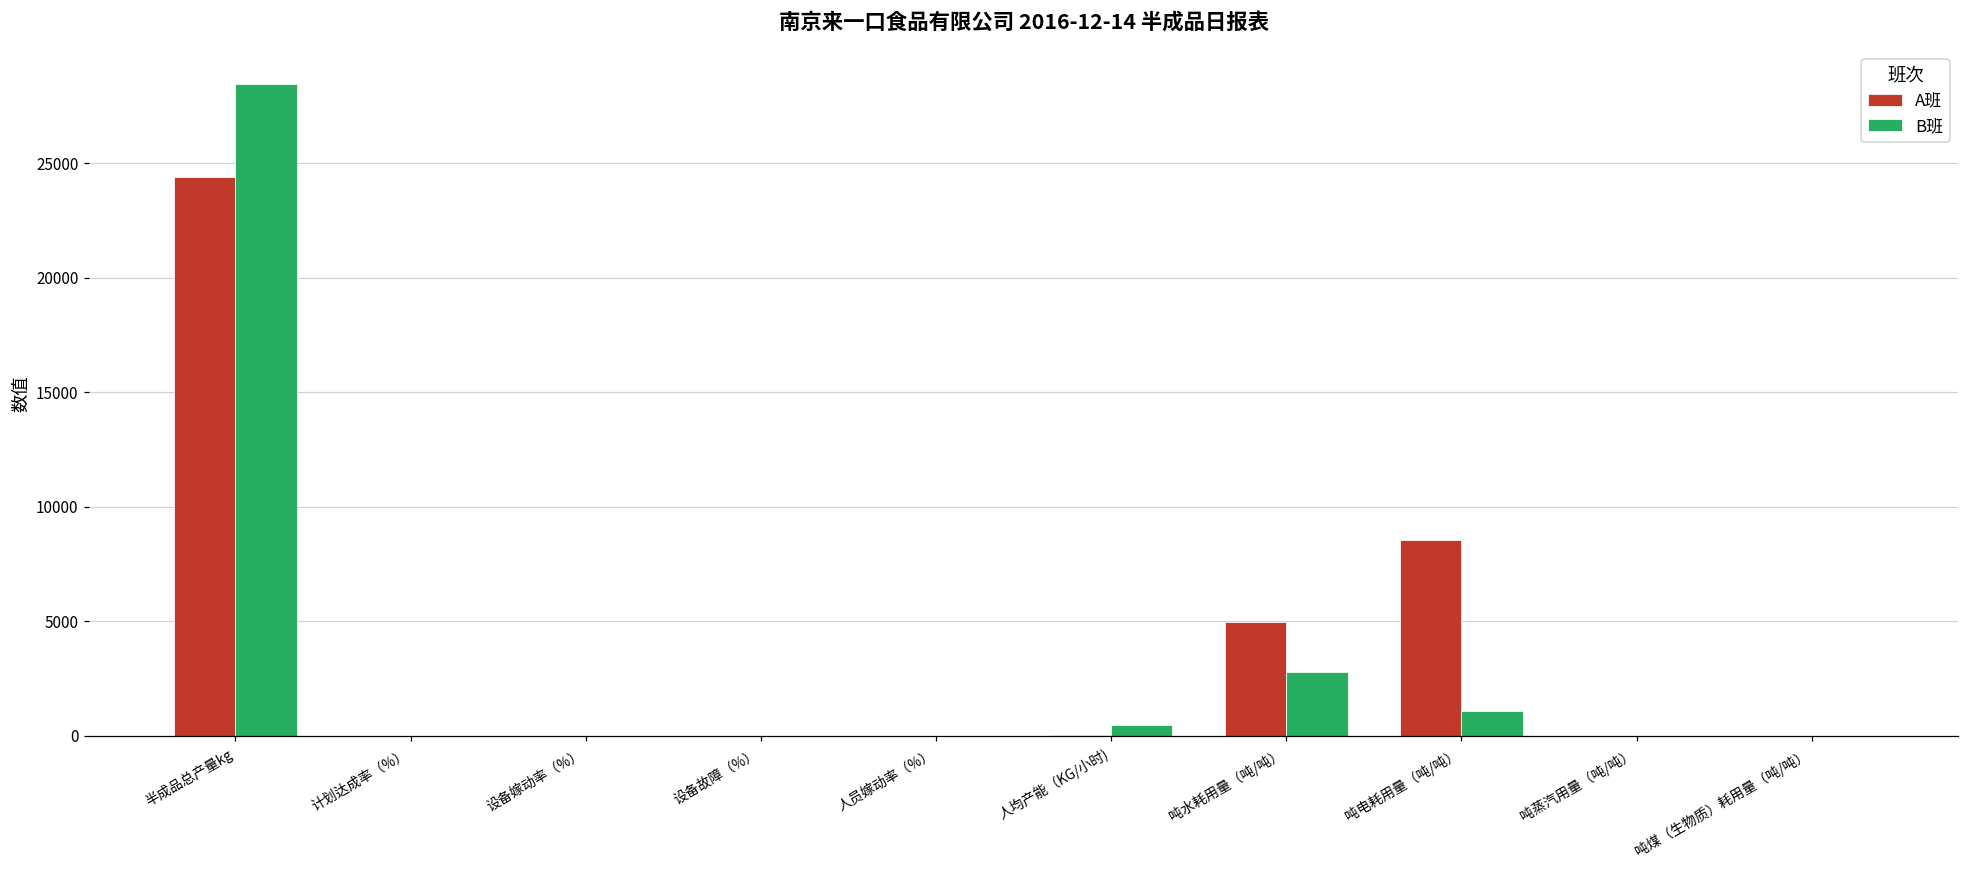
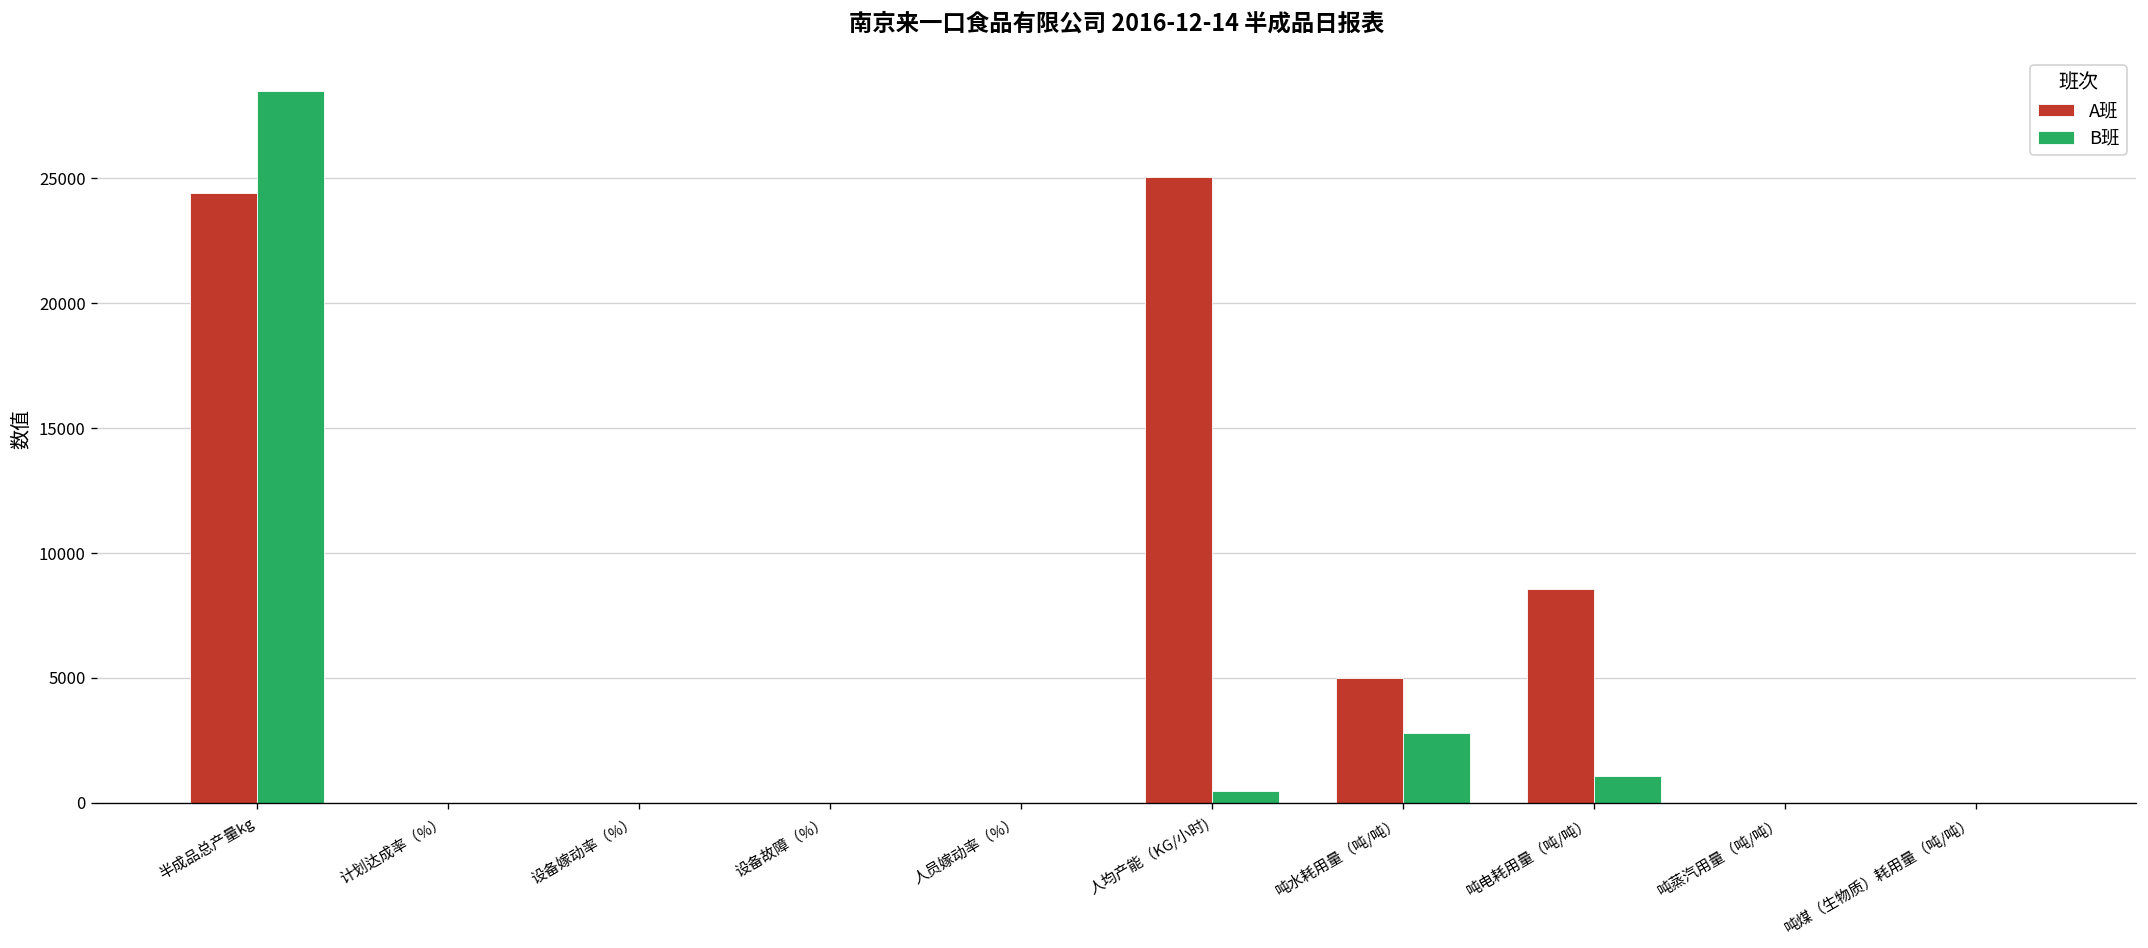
A班, 人均产能（KG/小时): 0 -> 25100
